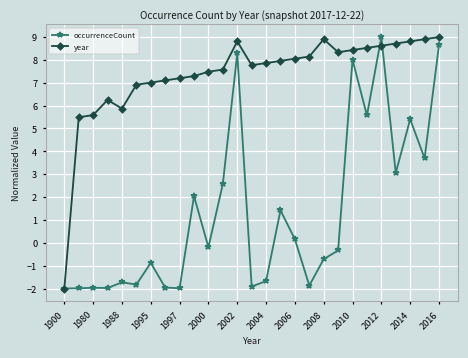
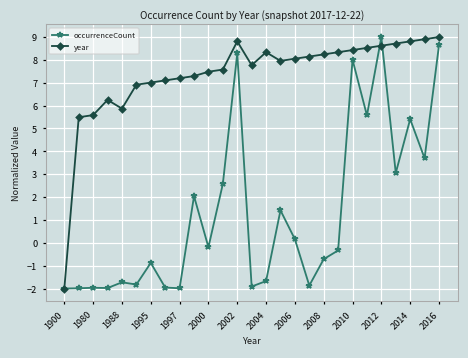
year, 2004: 7.9 -> 8.3
year, 2008: 8.9 -> 8.2
